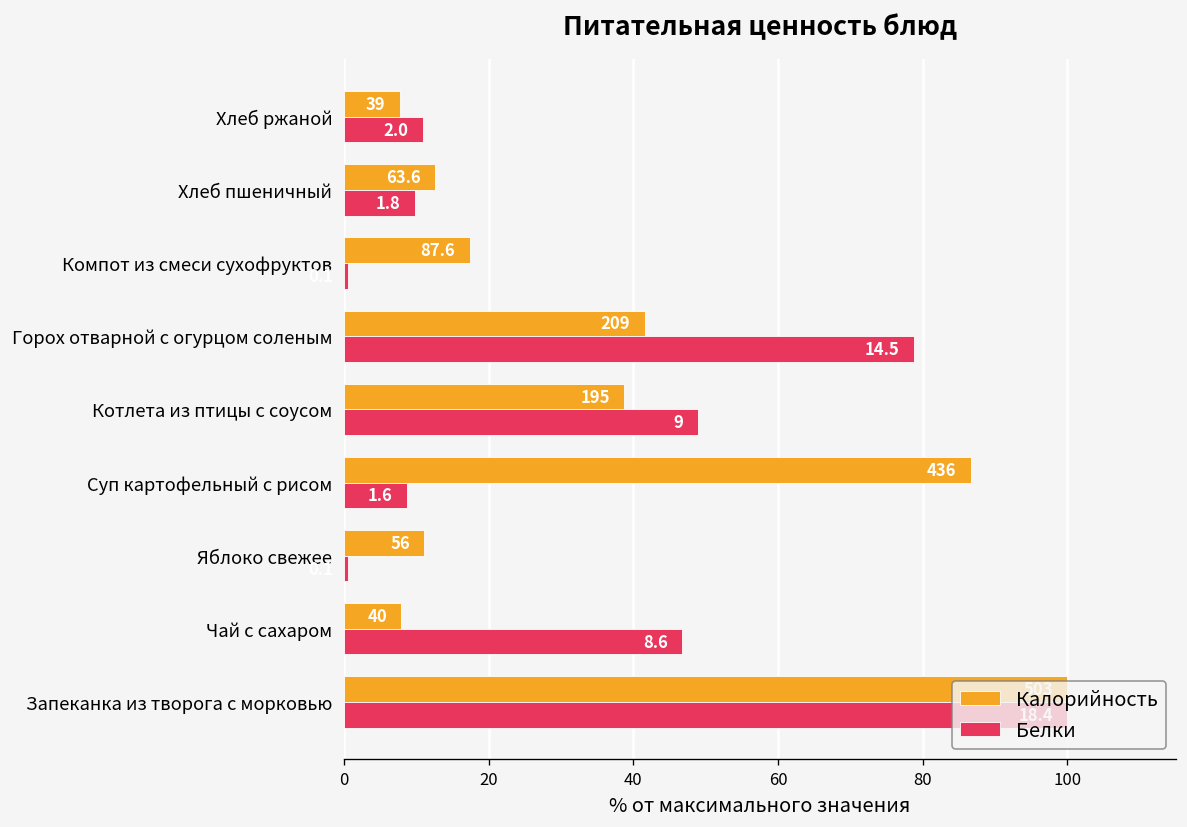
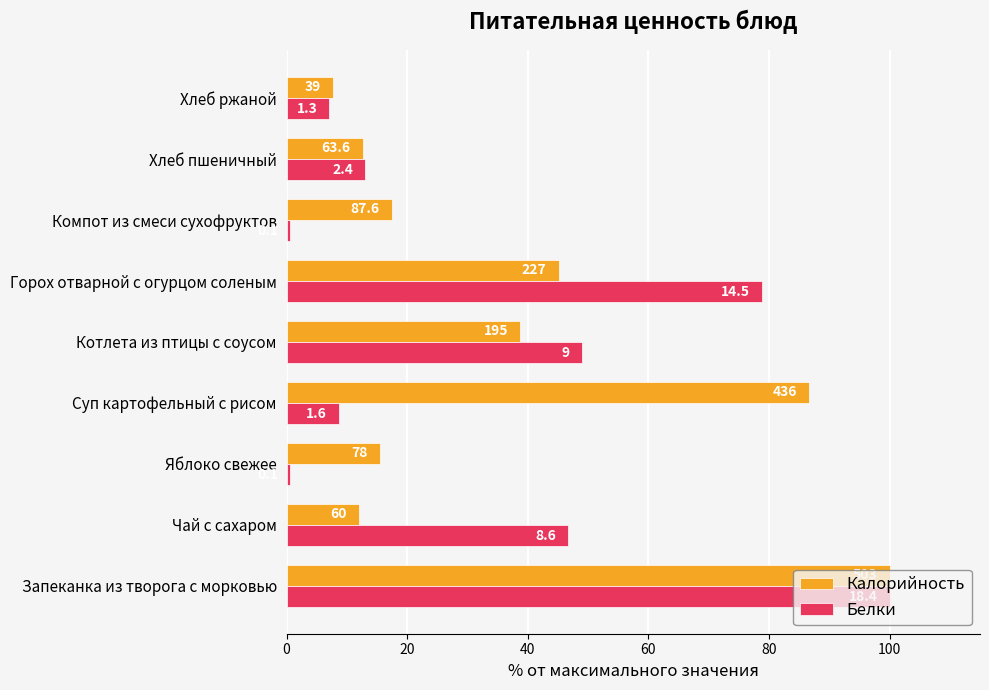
Белки, Хлеб ржаной: 2.0 -> 1.3
Белки, Хлеб пшеничный: 1.8 -> 2.4
Калорийность, Горох отварной с огурцом соленым: 209 -> 227
Калорийность, Яблоко свежее: 56 -> 78
Калорийность, Чай с сахаром: 40 -> 60
